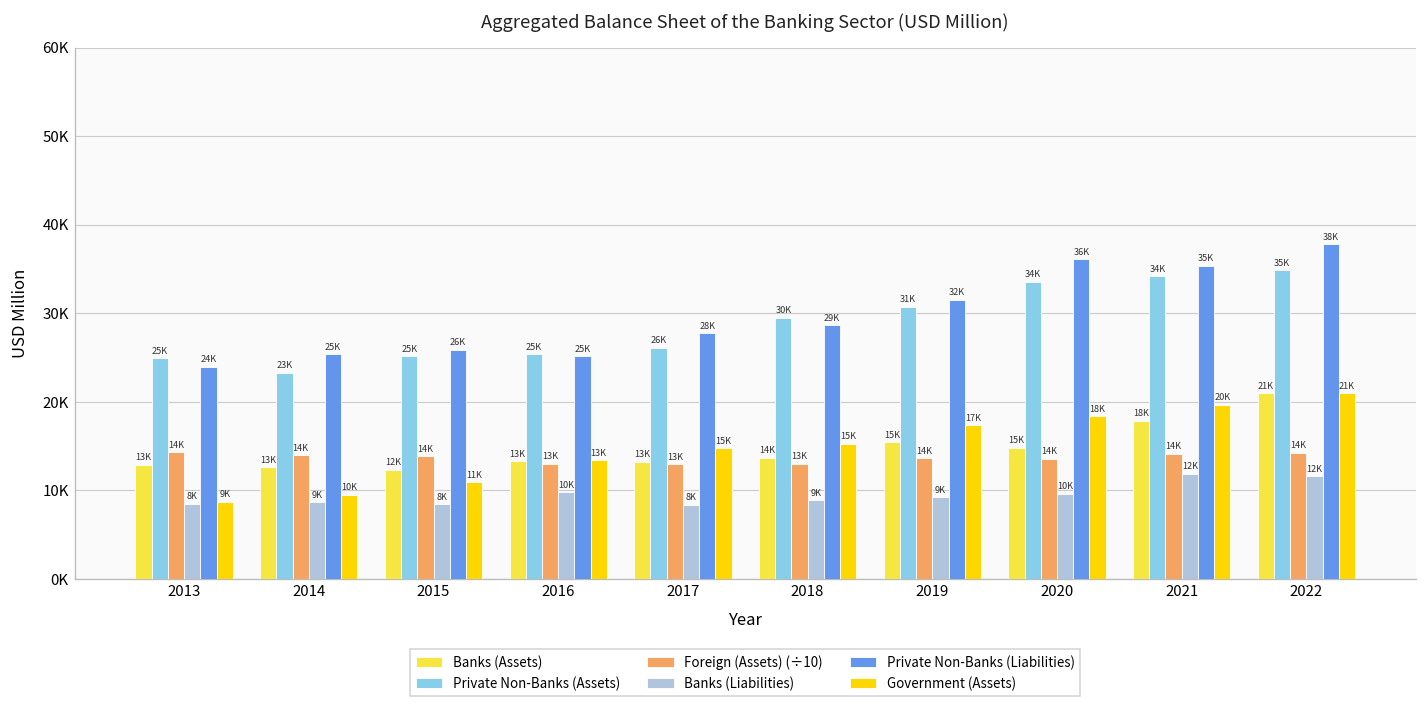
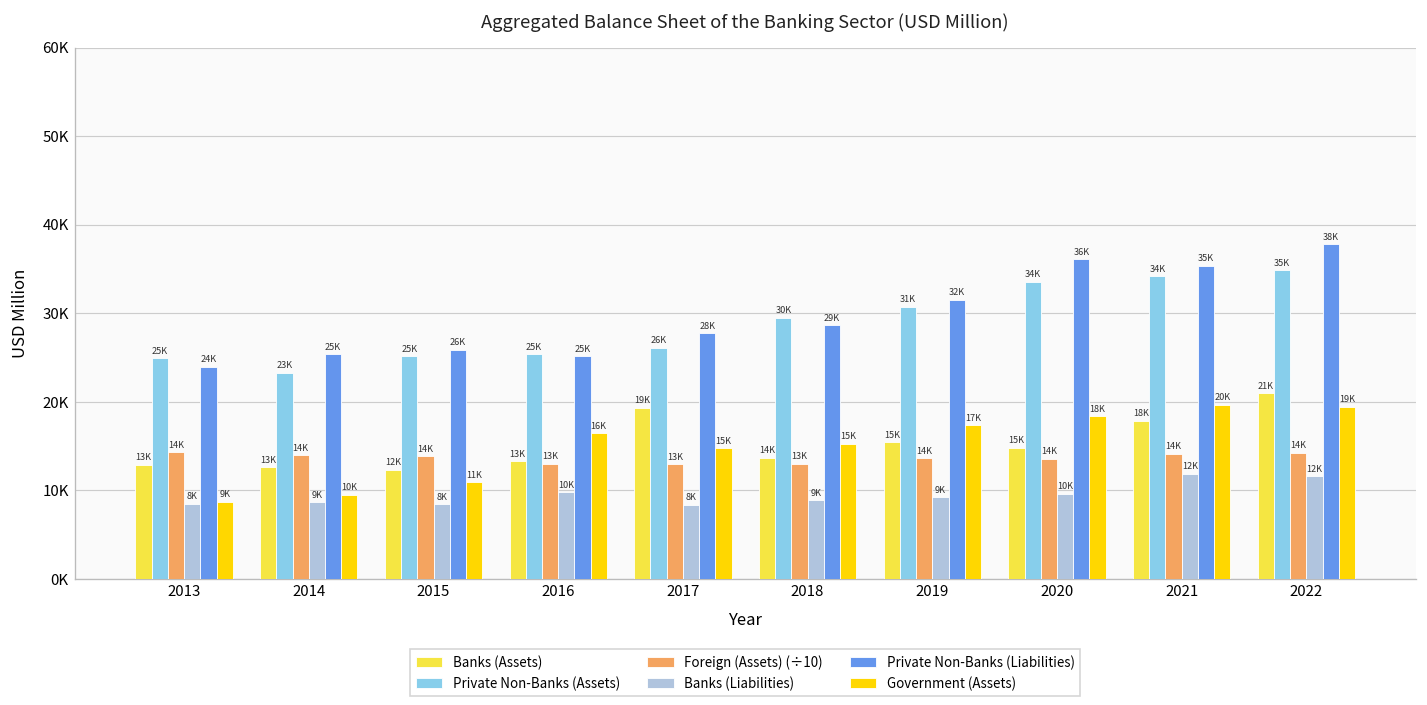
Government (Assets), 2016: 13K -> 16K
Banks (Assets), 2017: 13K -> 19K
Government (Assets), 2022: 21K -> 19K
